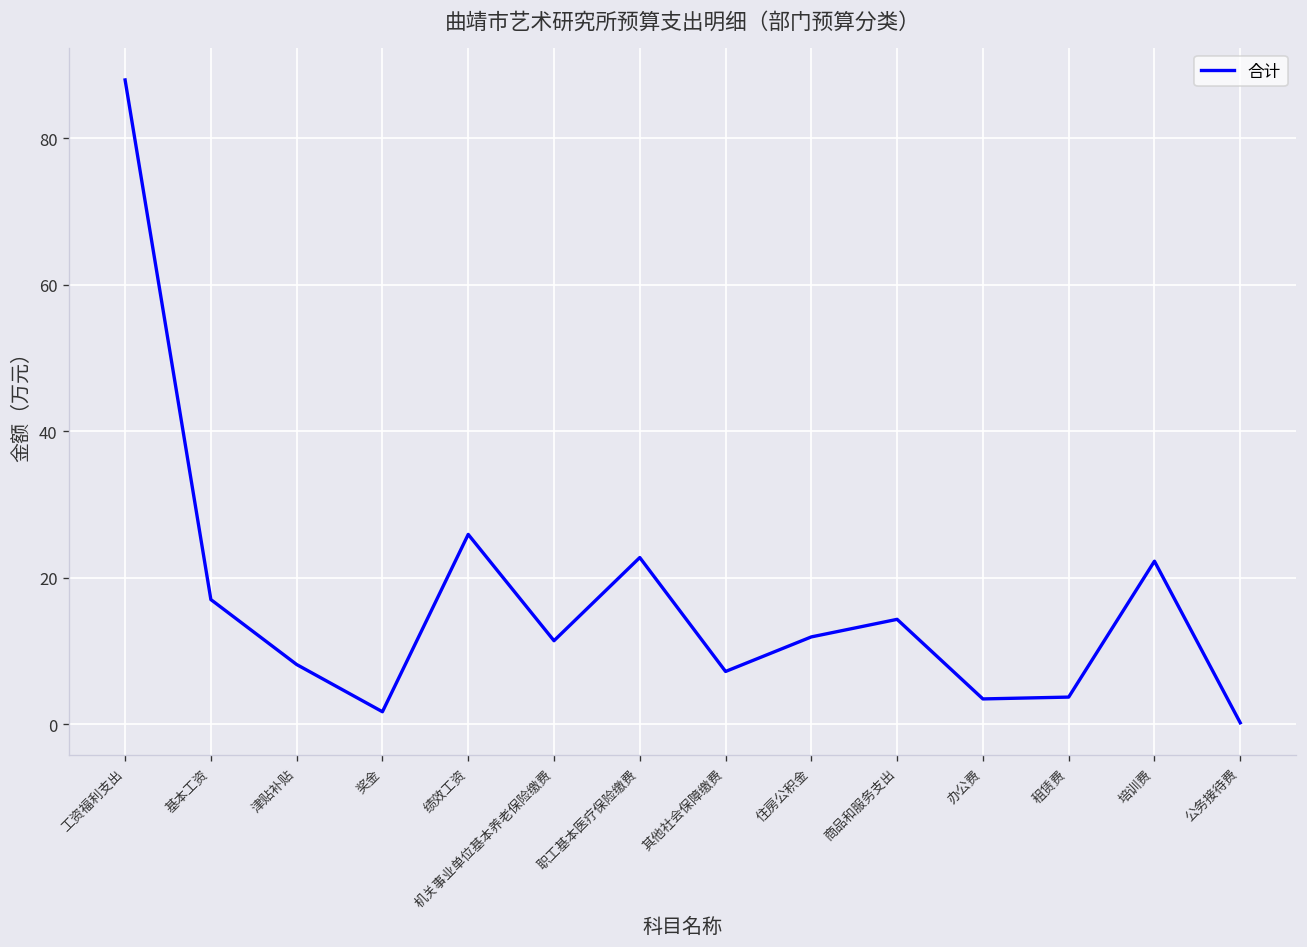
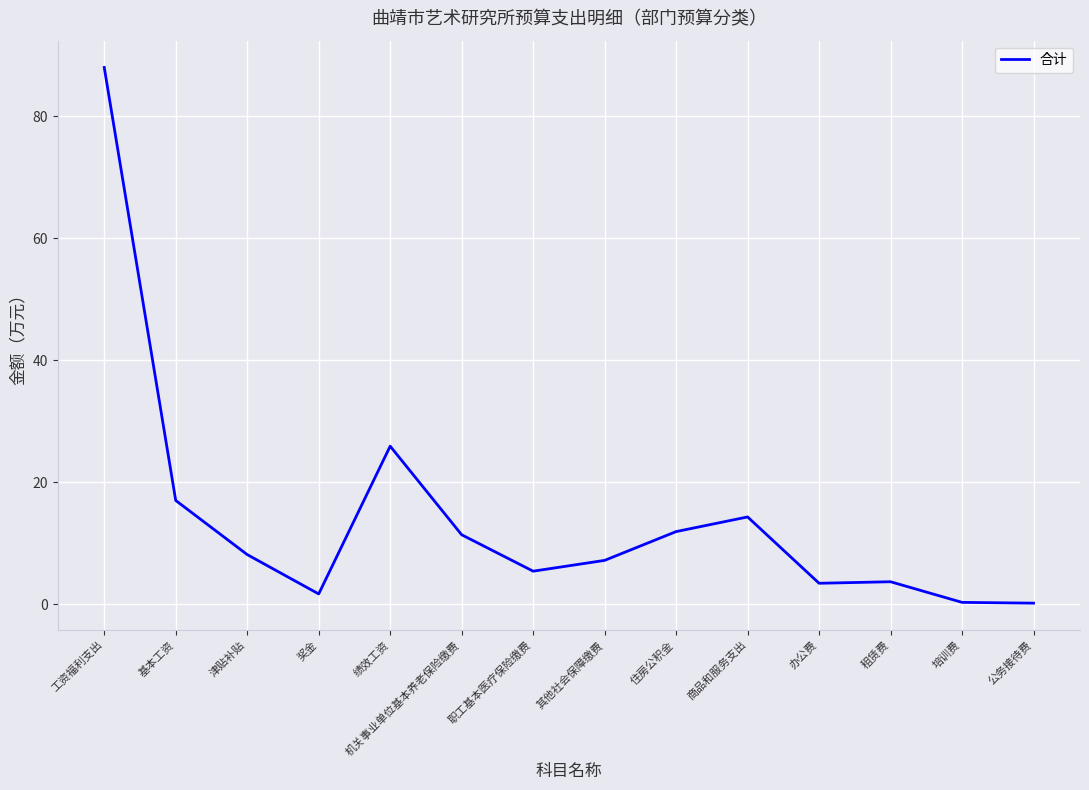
职工基本医疗保险缴费: 23 -> 5
培训费: 22 -> 0
